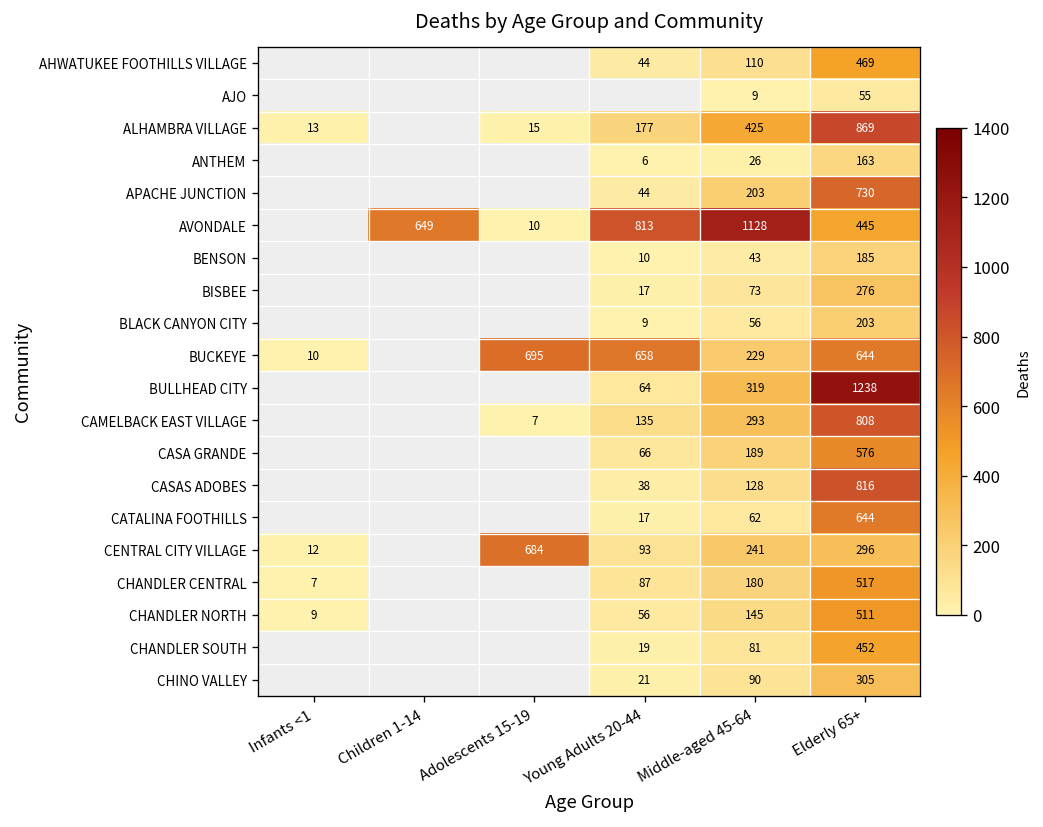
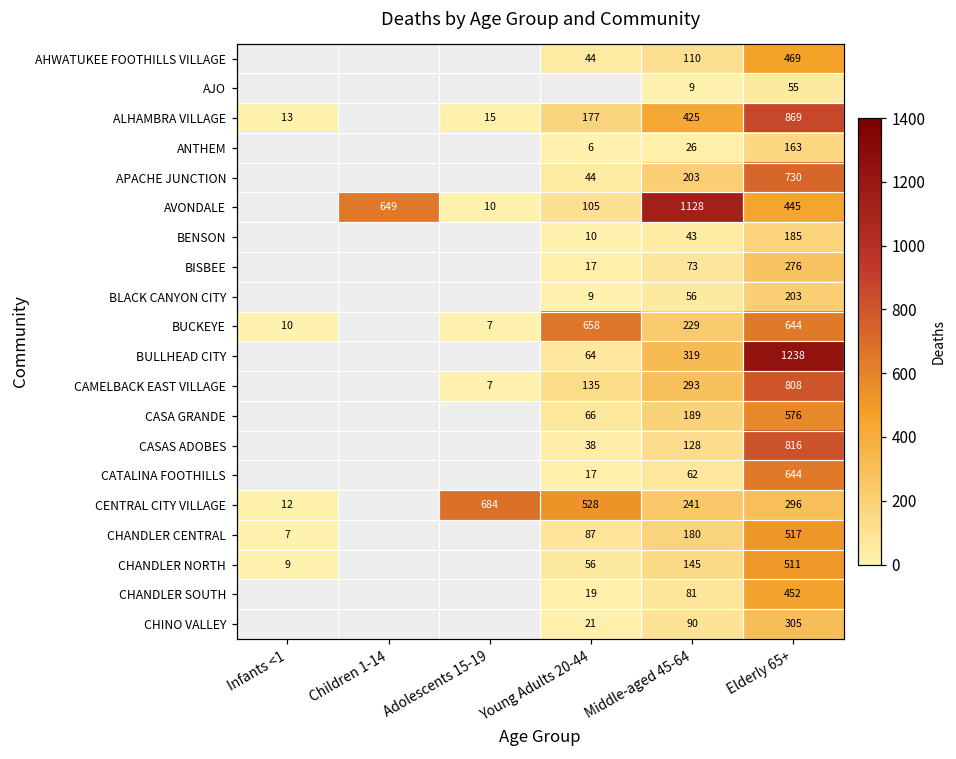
AVONDALE, Young Adults 20-44: 813 -> 105
BUCKEYE, Adolescents 15-19: 695 -> 7
CENTRAL CITY VILLAGE, Young Adults 20-44: 93 -> 528
